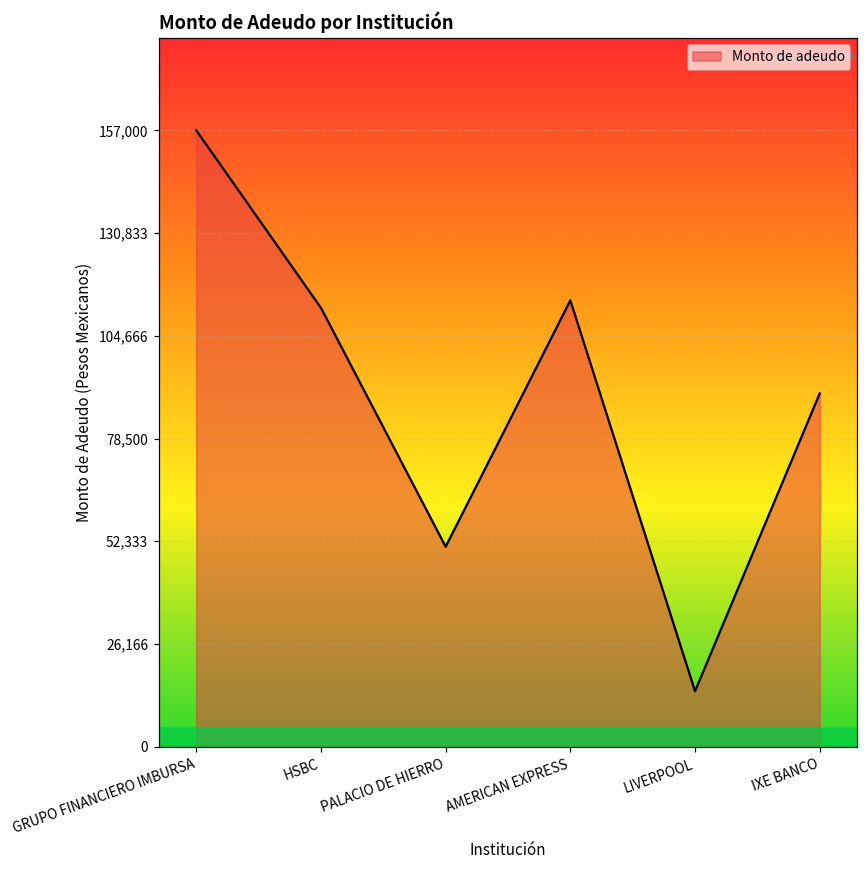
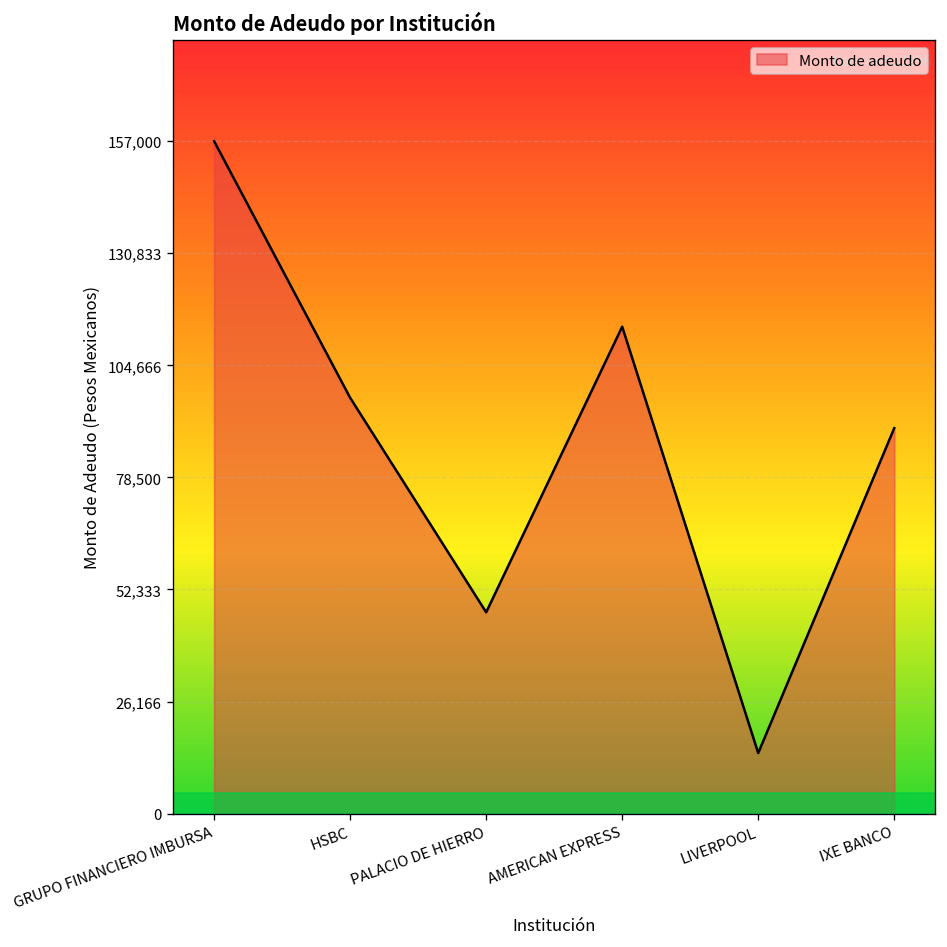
Monto de adeudo, HSBC: 112,000 -> 97,000
Monto de adeudo, PALACIO DE HIERRO: 51,000 -> 47,000
